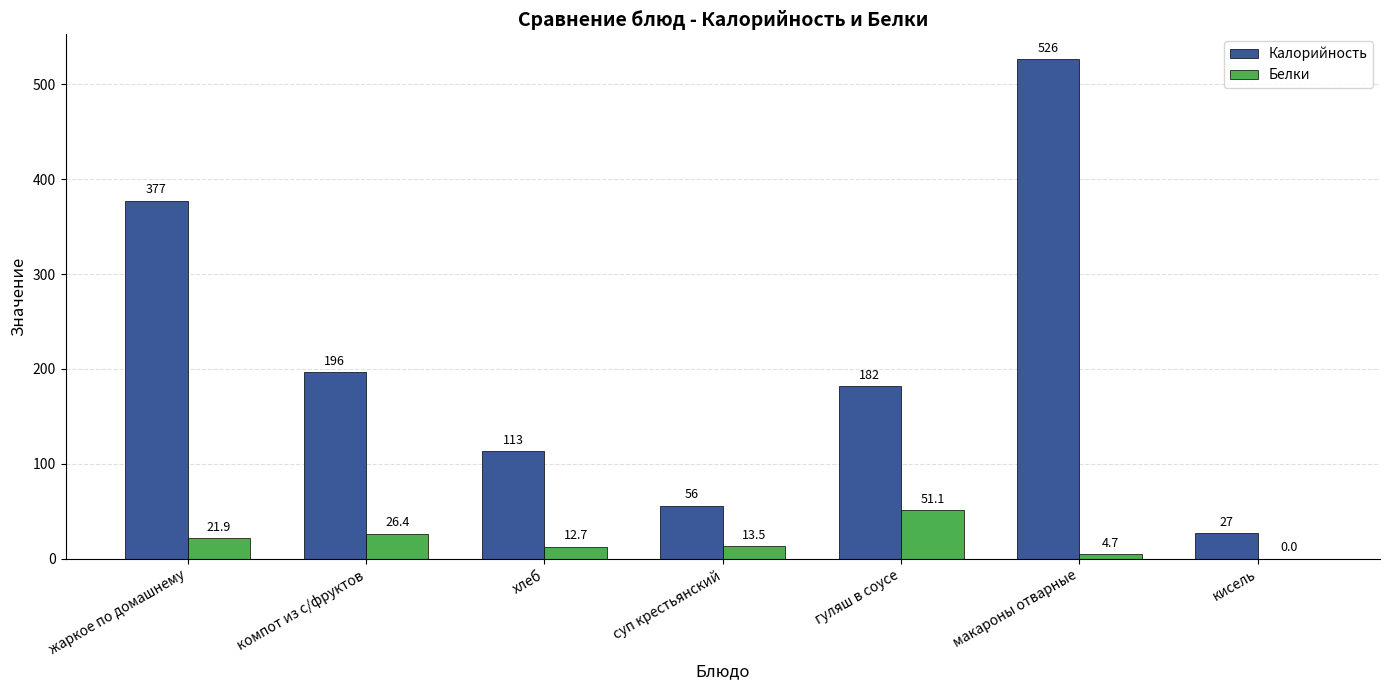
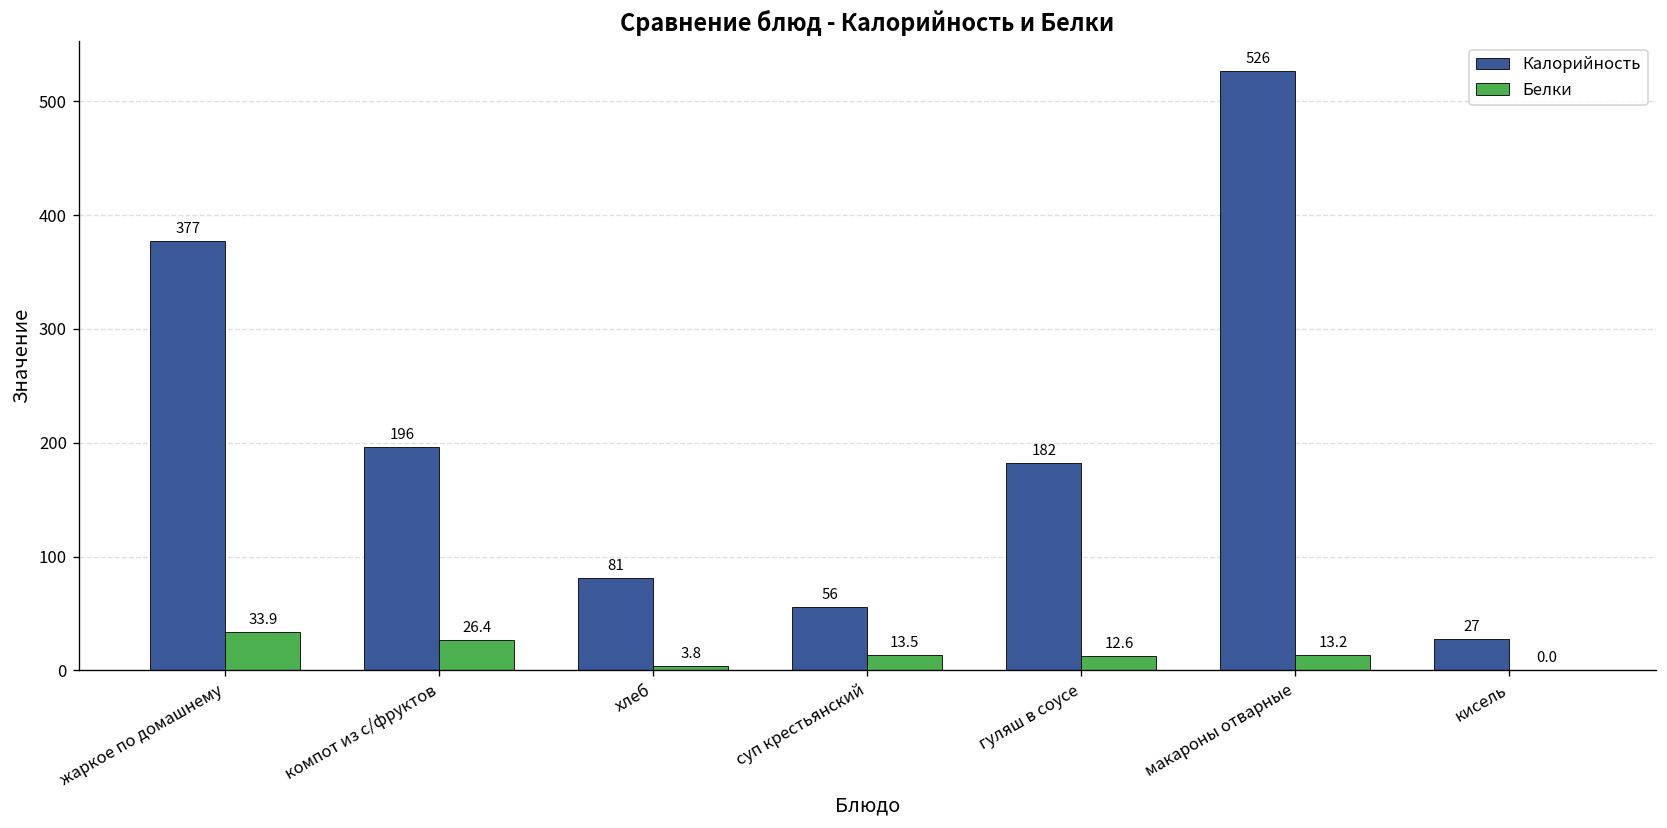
Белки, жаркое по домашнему: 21.9 -> 33.9
Калорийность, хлеб: 113 -> 81
Белки, хлеб: 12.7 -> 3.8
Белки, гуляш в соусе: 51.1 -> 12.6
Белки, макароны отварные: 4.7 -> 13.2
